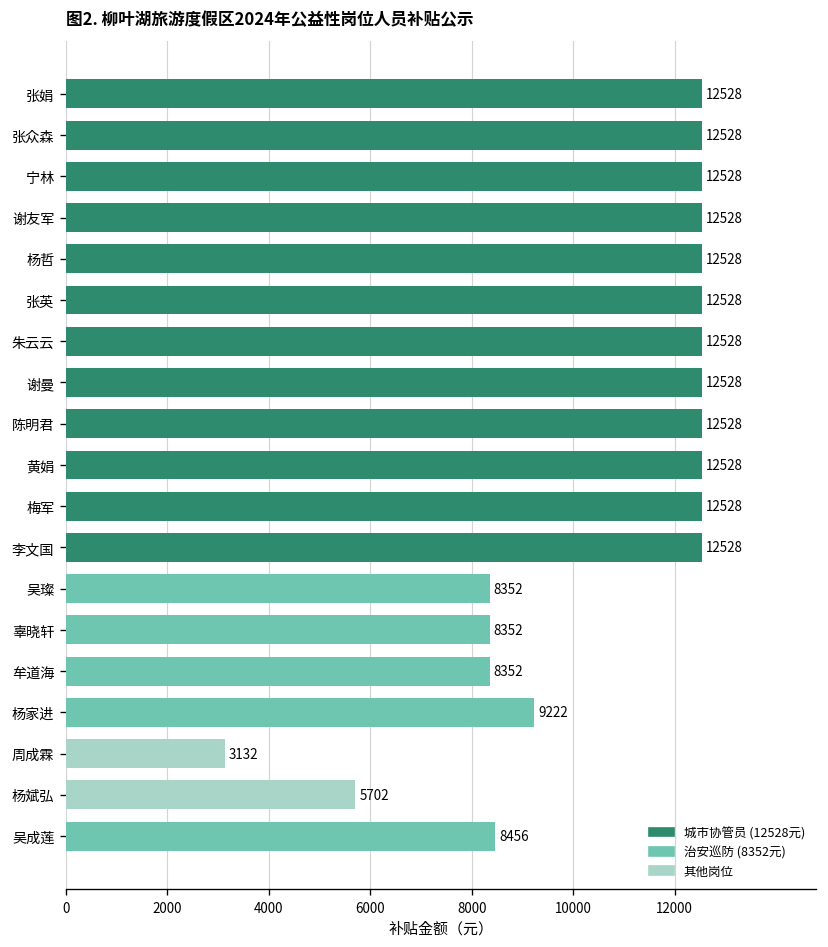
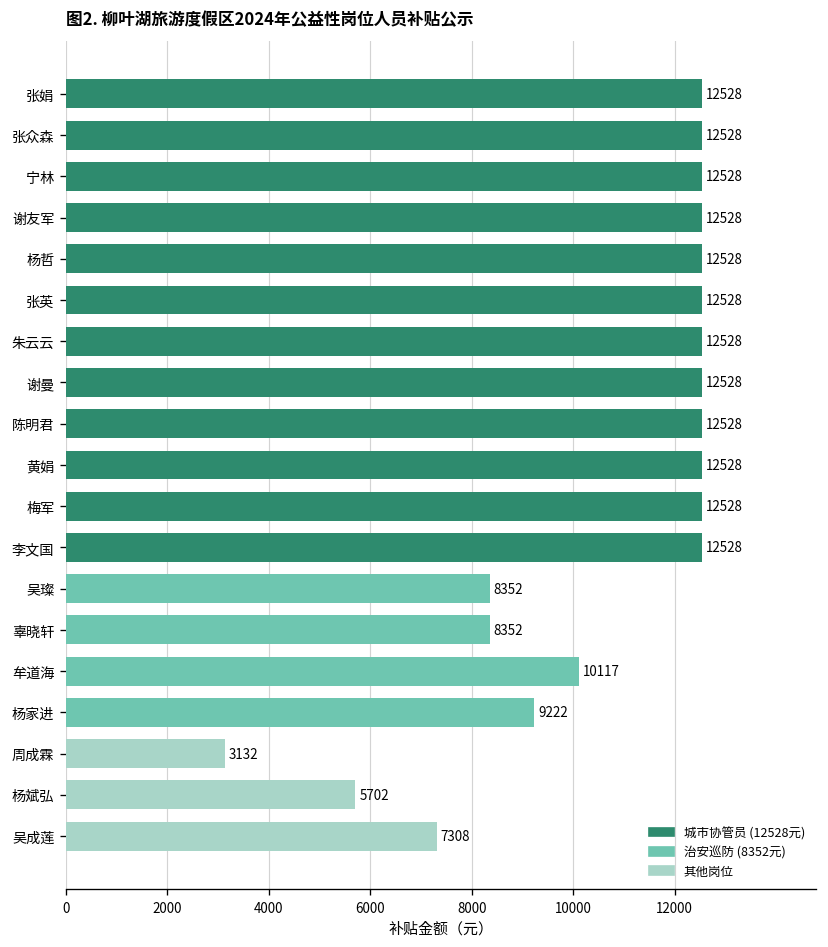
牟道海: 8352 -> 10117
吴成莲: 8456 -> 7308
